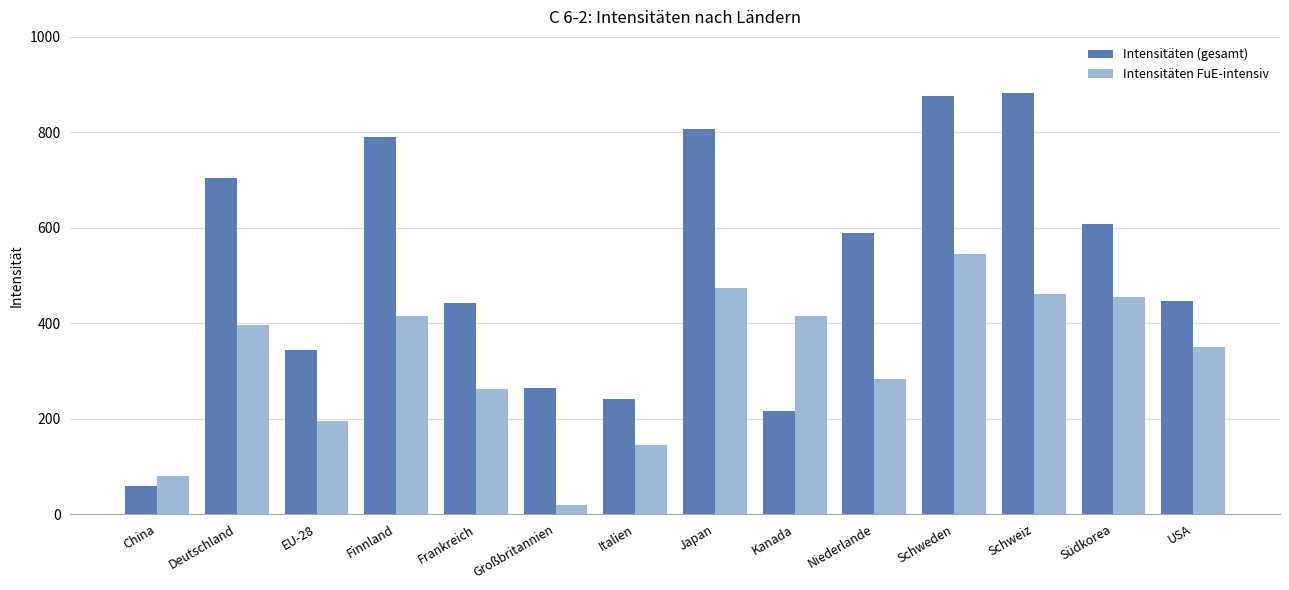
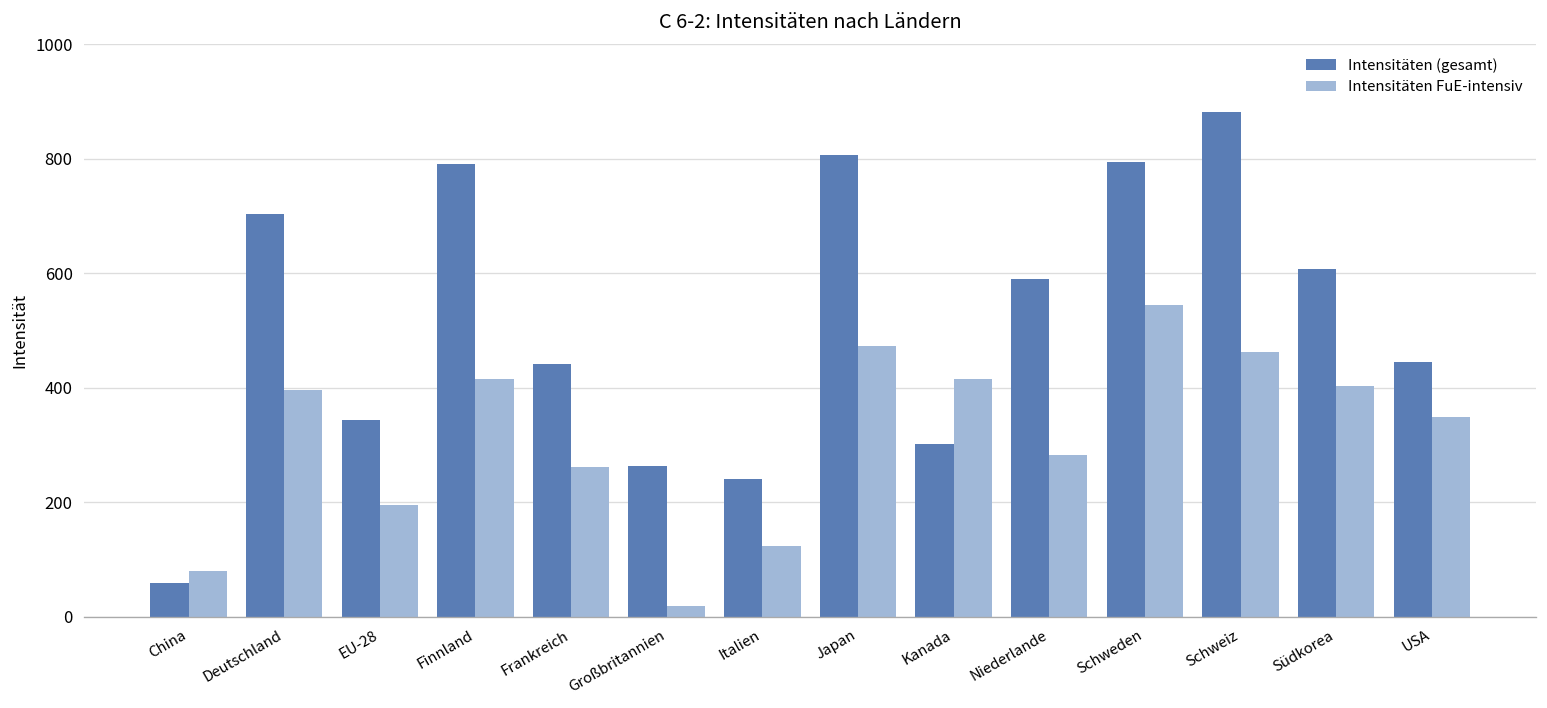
Intensitäten FuE-intensiv, Italien: 150 -> 120
Intensitäten (gesamt), Kanada: 220 -> 300
Intensitäten (gesamt), Schweden: 880 -> 800
Intensitäten FuE-intensiv, Südkorea: 460 -> 400
